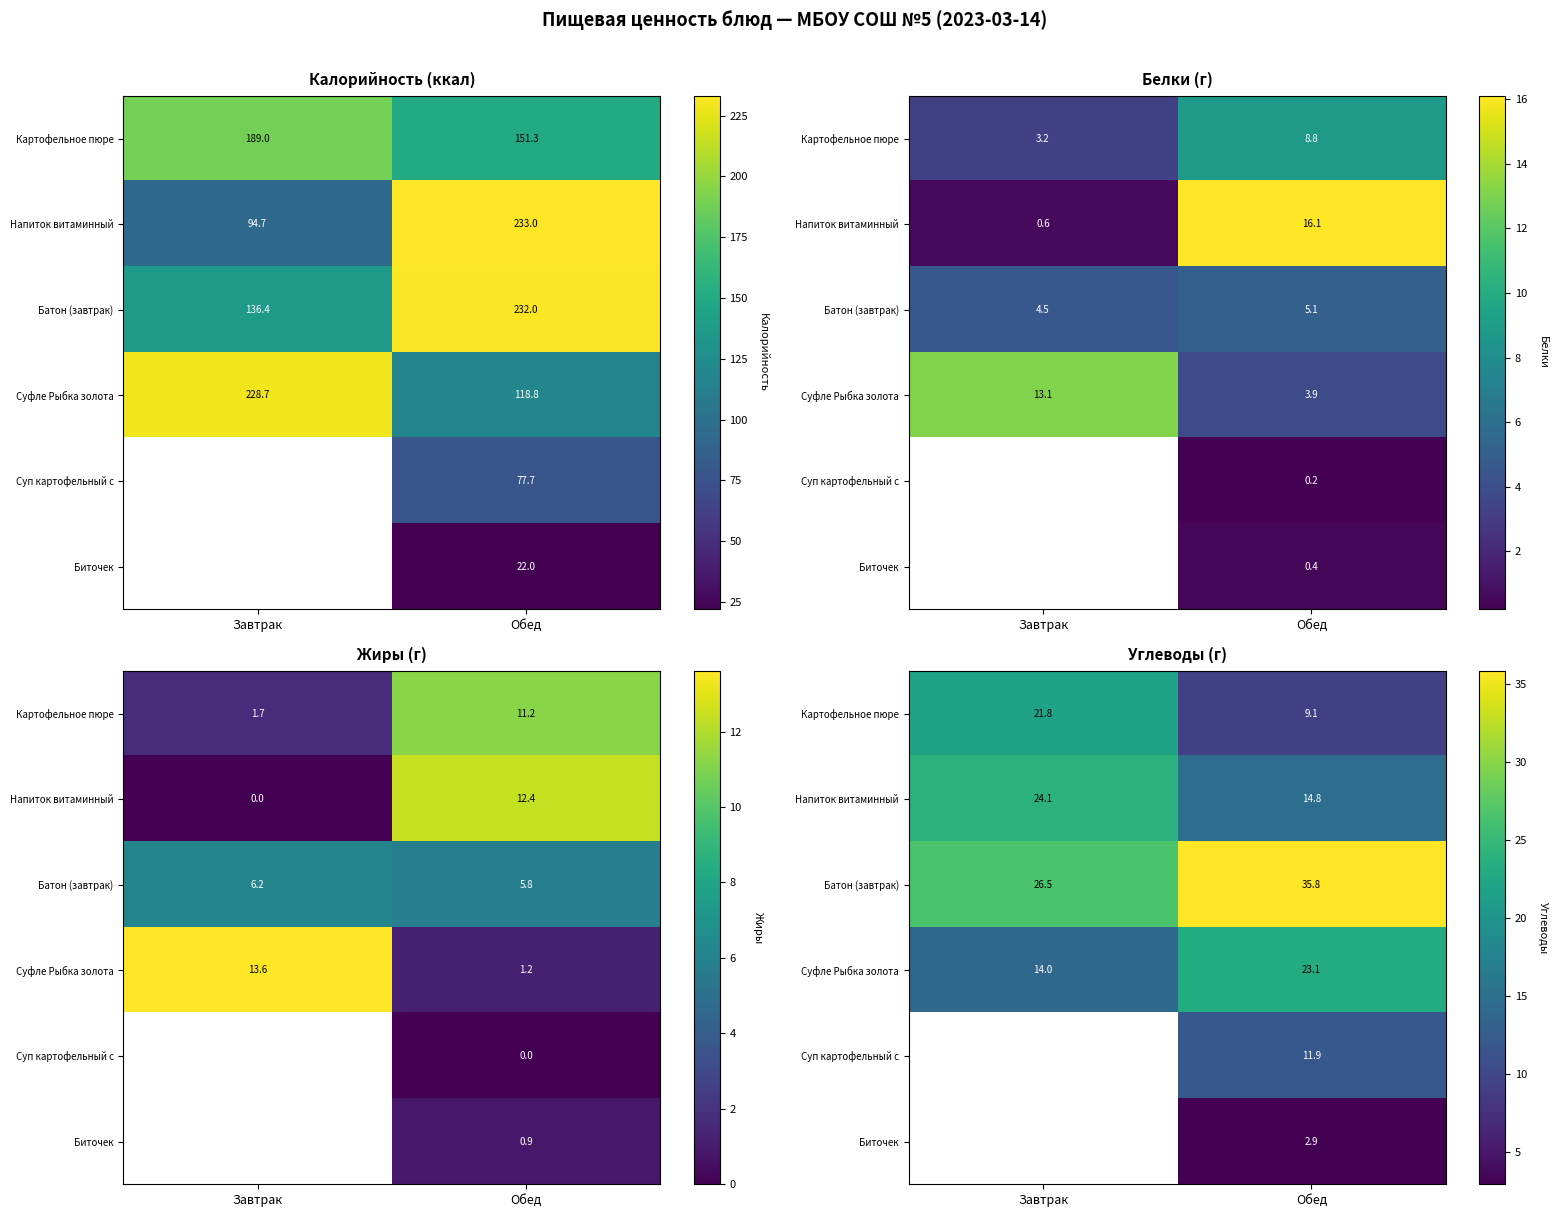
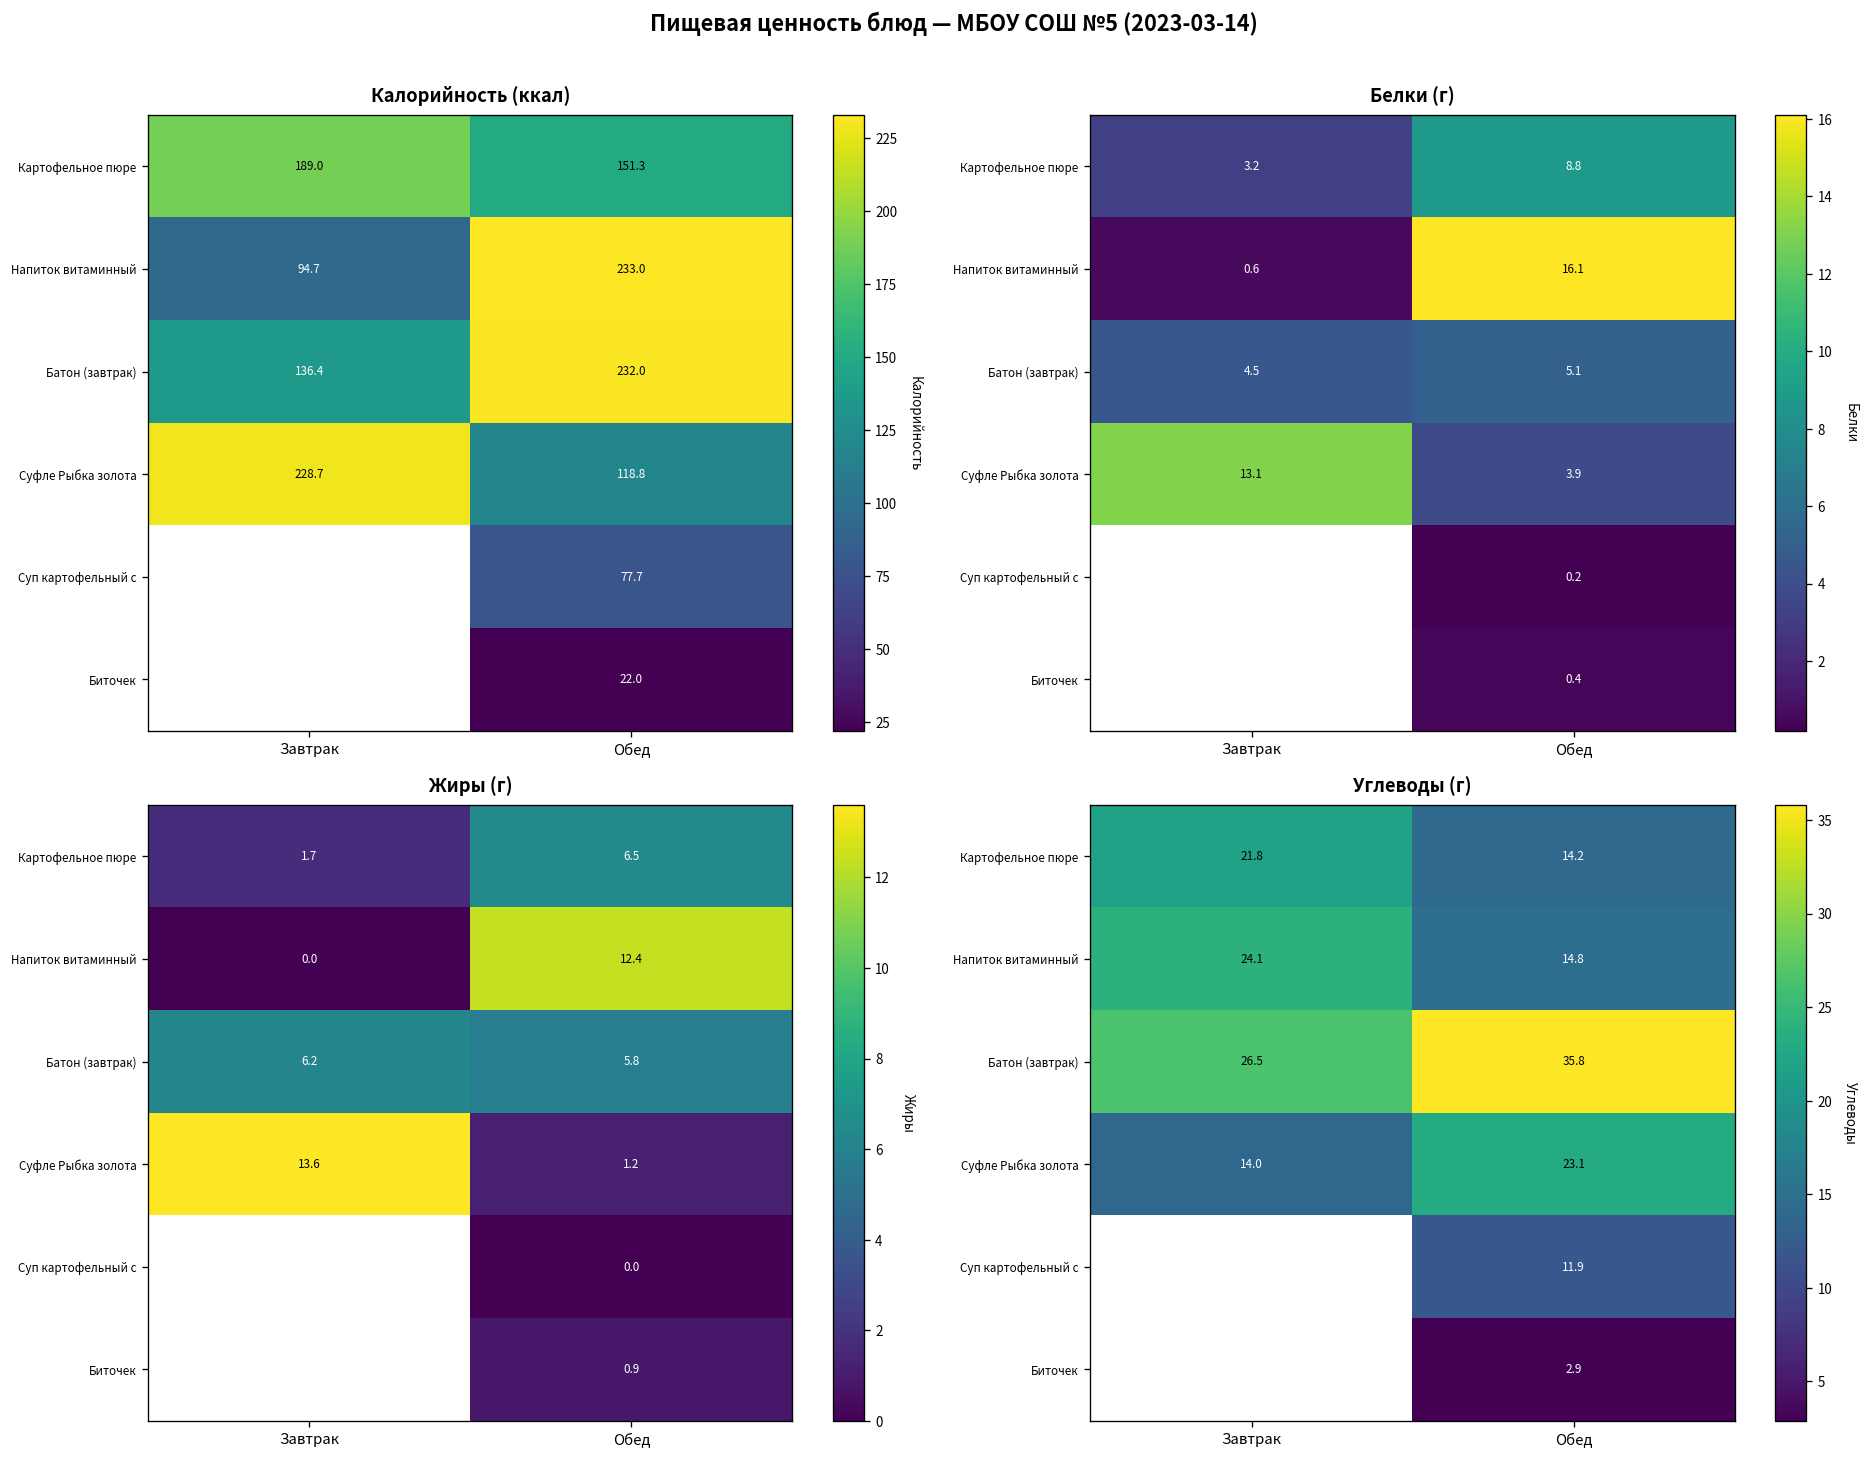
Жиры (г), Картофельное пюре, Обед: 11.2 -> 6.5
Углеводы (г), Картофельное пюре, Обед: 9.1 -> 14.2
